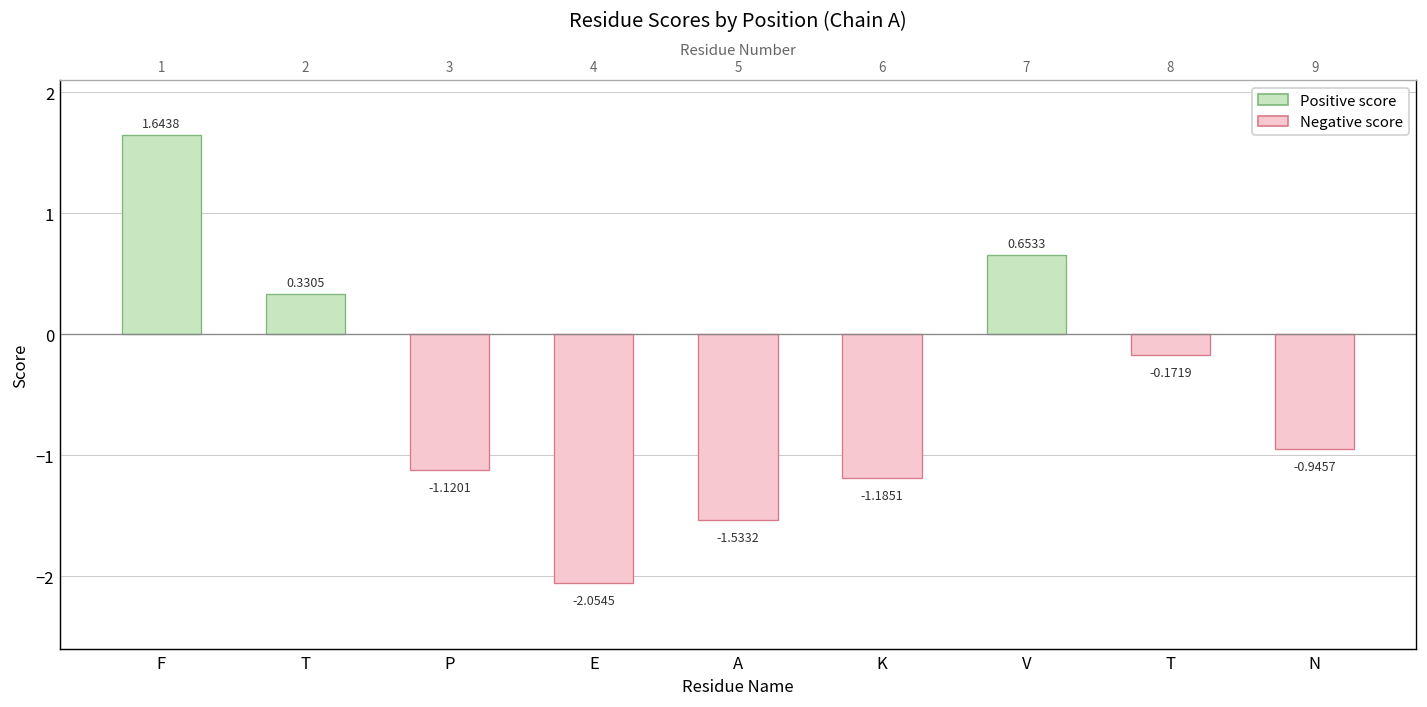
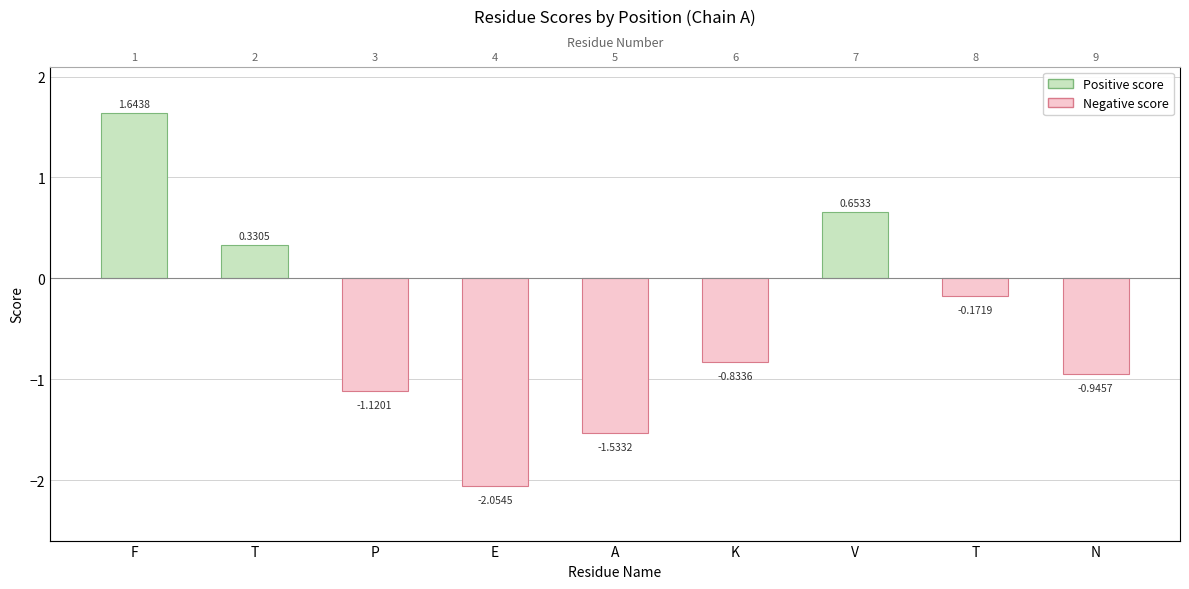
K: -1.1851 -> -0.8336
